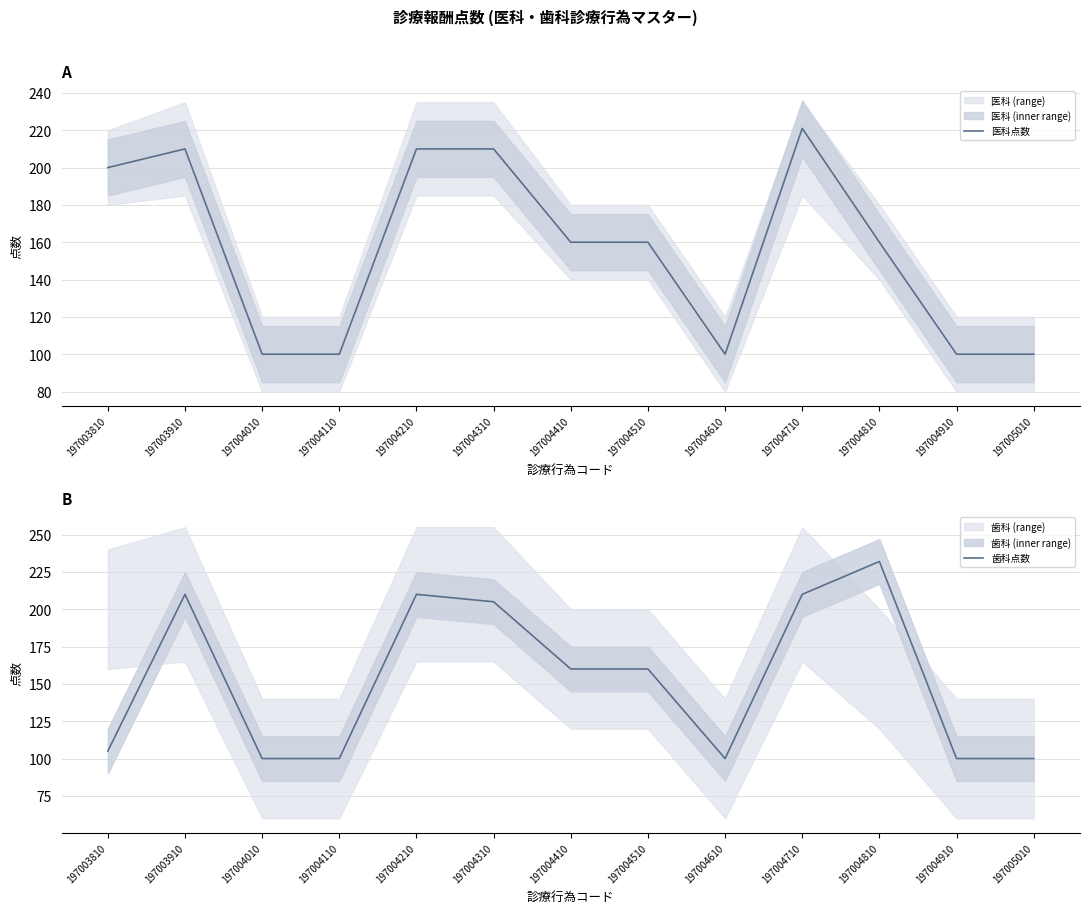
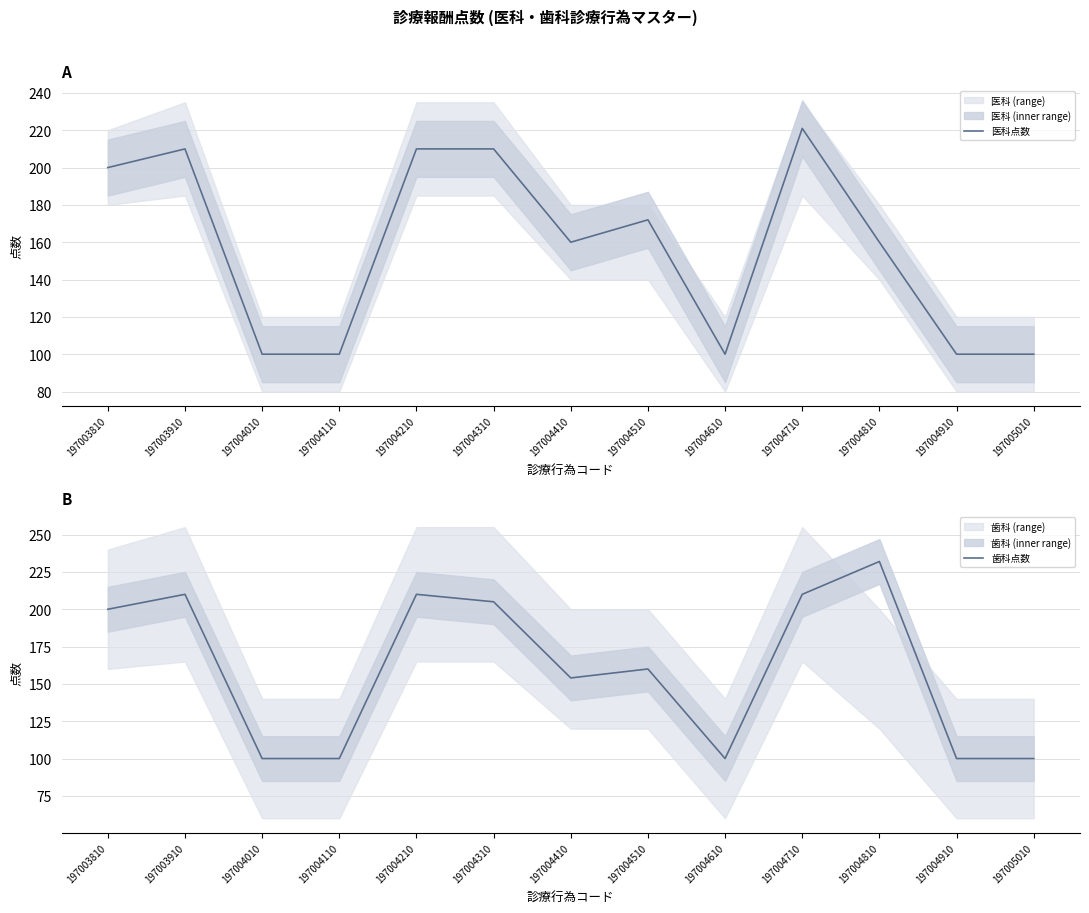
A, 医科点数, 197004510: 160 -> 172
B, 歯科点数, 197003810: 105 -> 200
B, 歯科点数, 197004410: 160 -> 154
